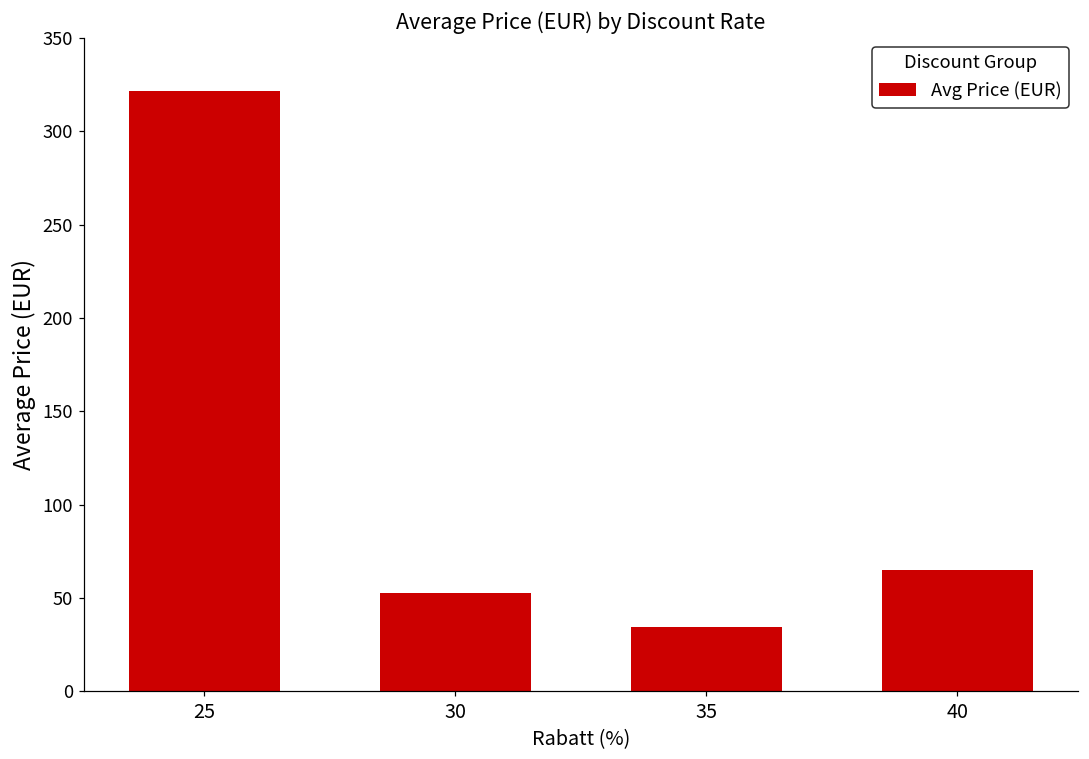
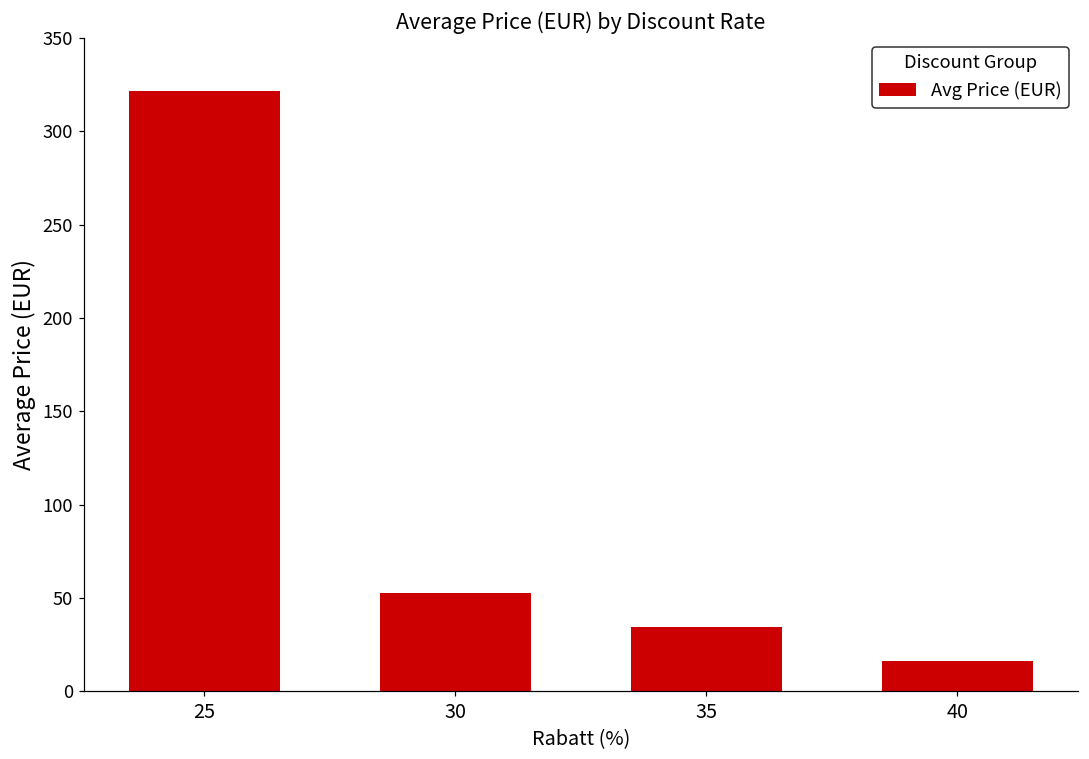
40: 65 -> 16
